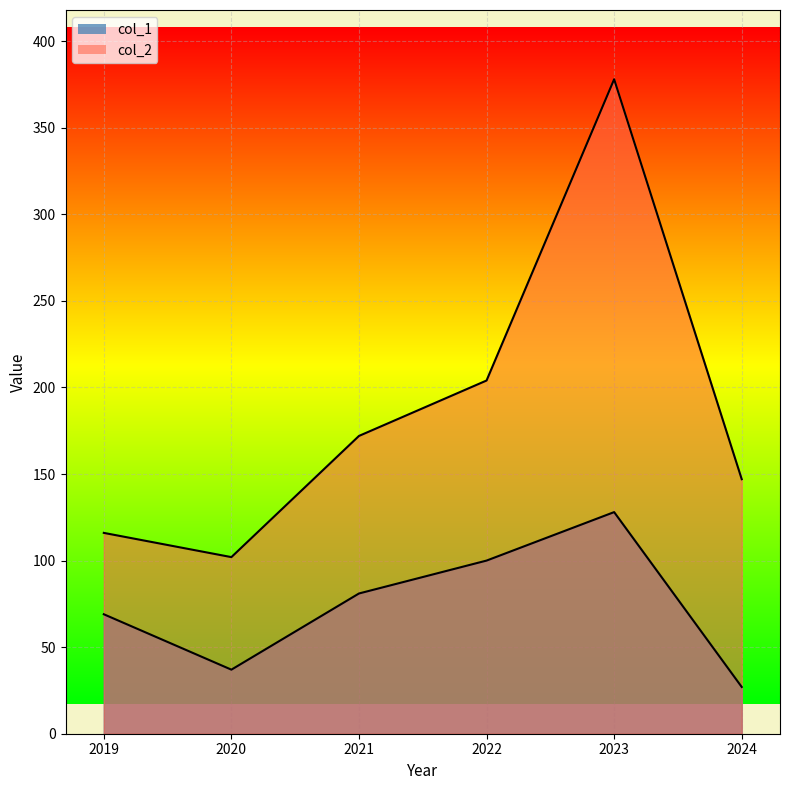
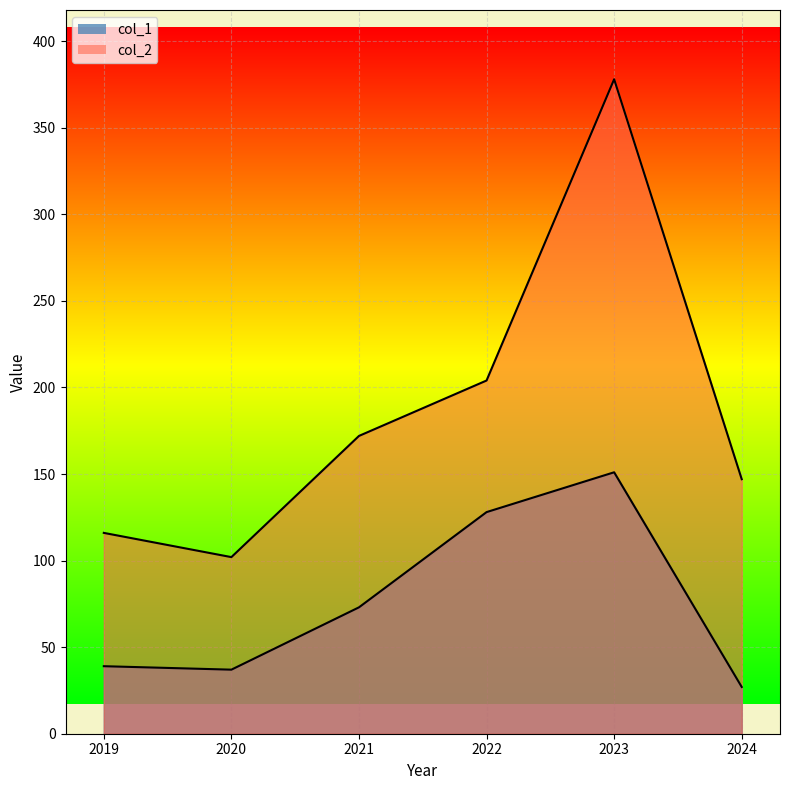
col_1, 2019: 69 -> 39
col_1, 2021: 81 -> 73
col_1, 2022: 100 -> 128
col_1, 2023: 128 -> 151
